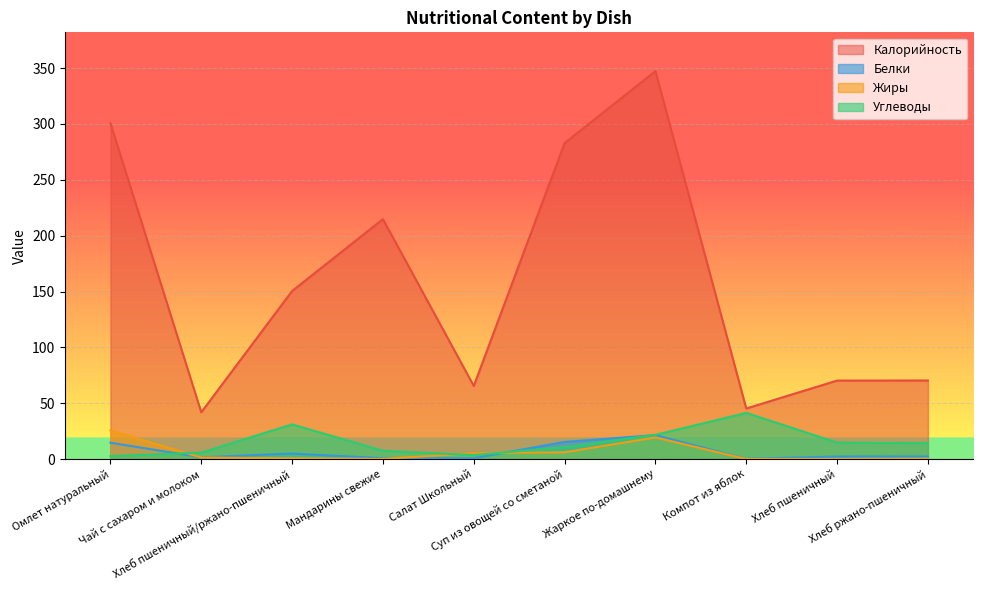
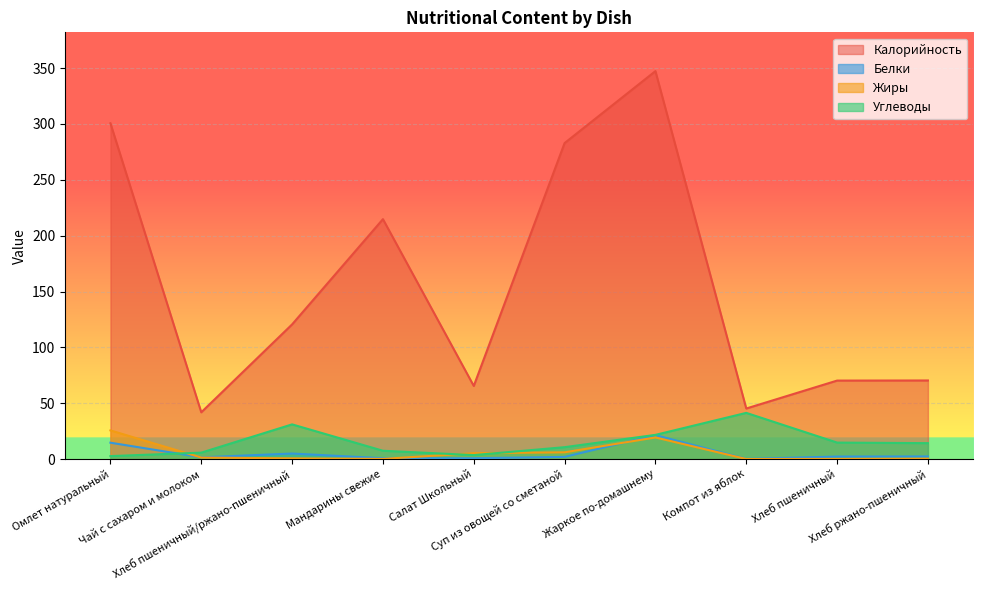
Калорийность, Хлеб пшеничный/ржано-пшеничный: 151 -> 121
Белки, Суп из овощей со сметаной: 15 -> 2
